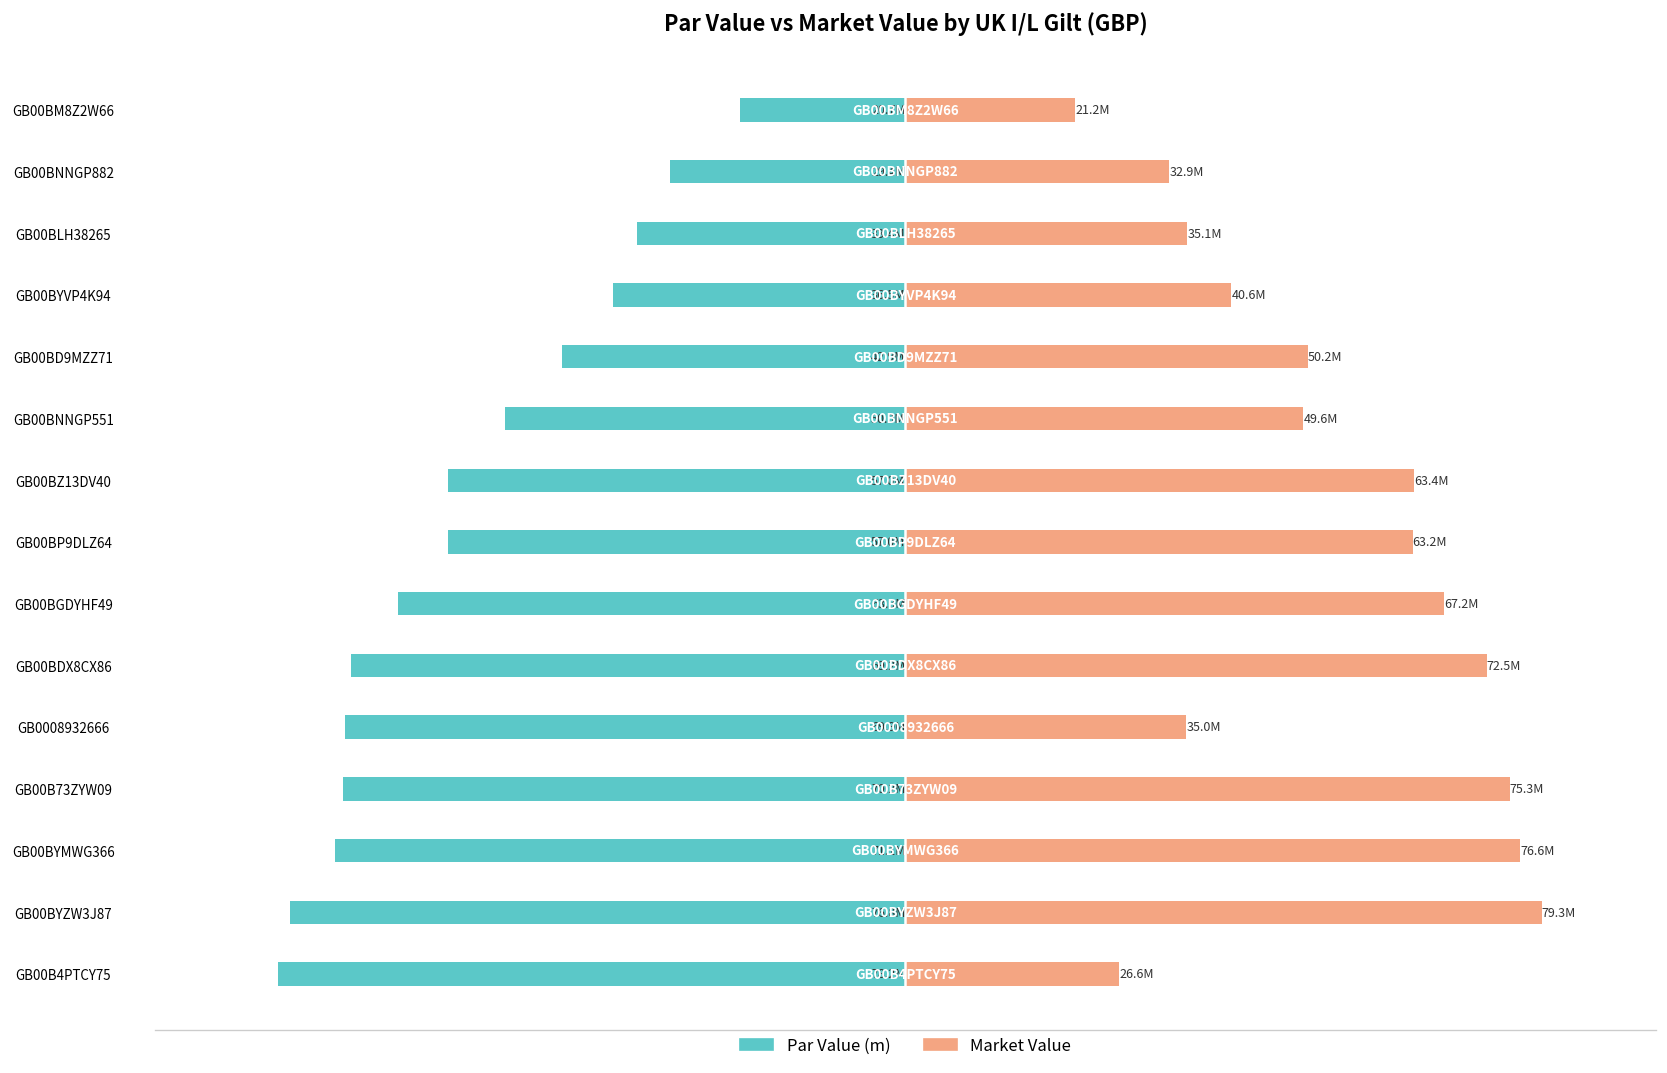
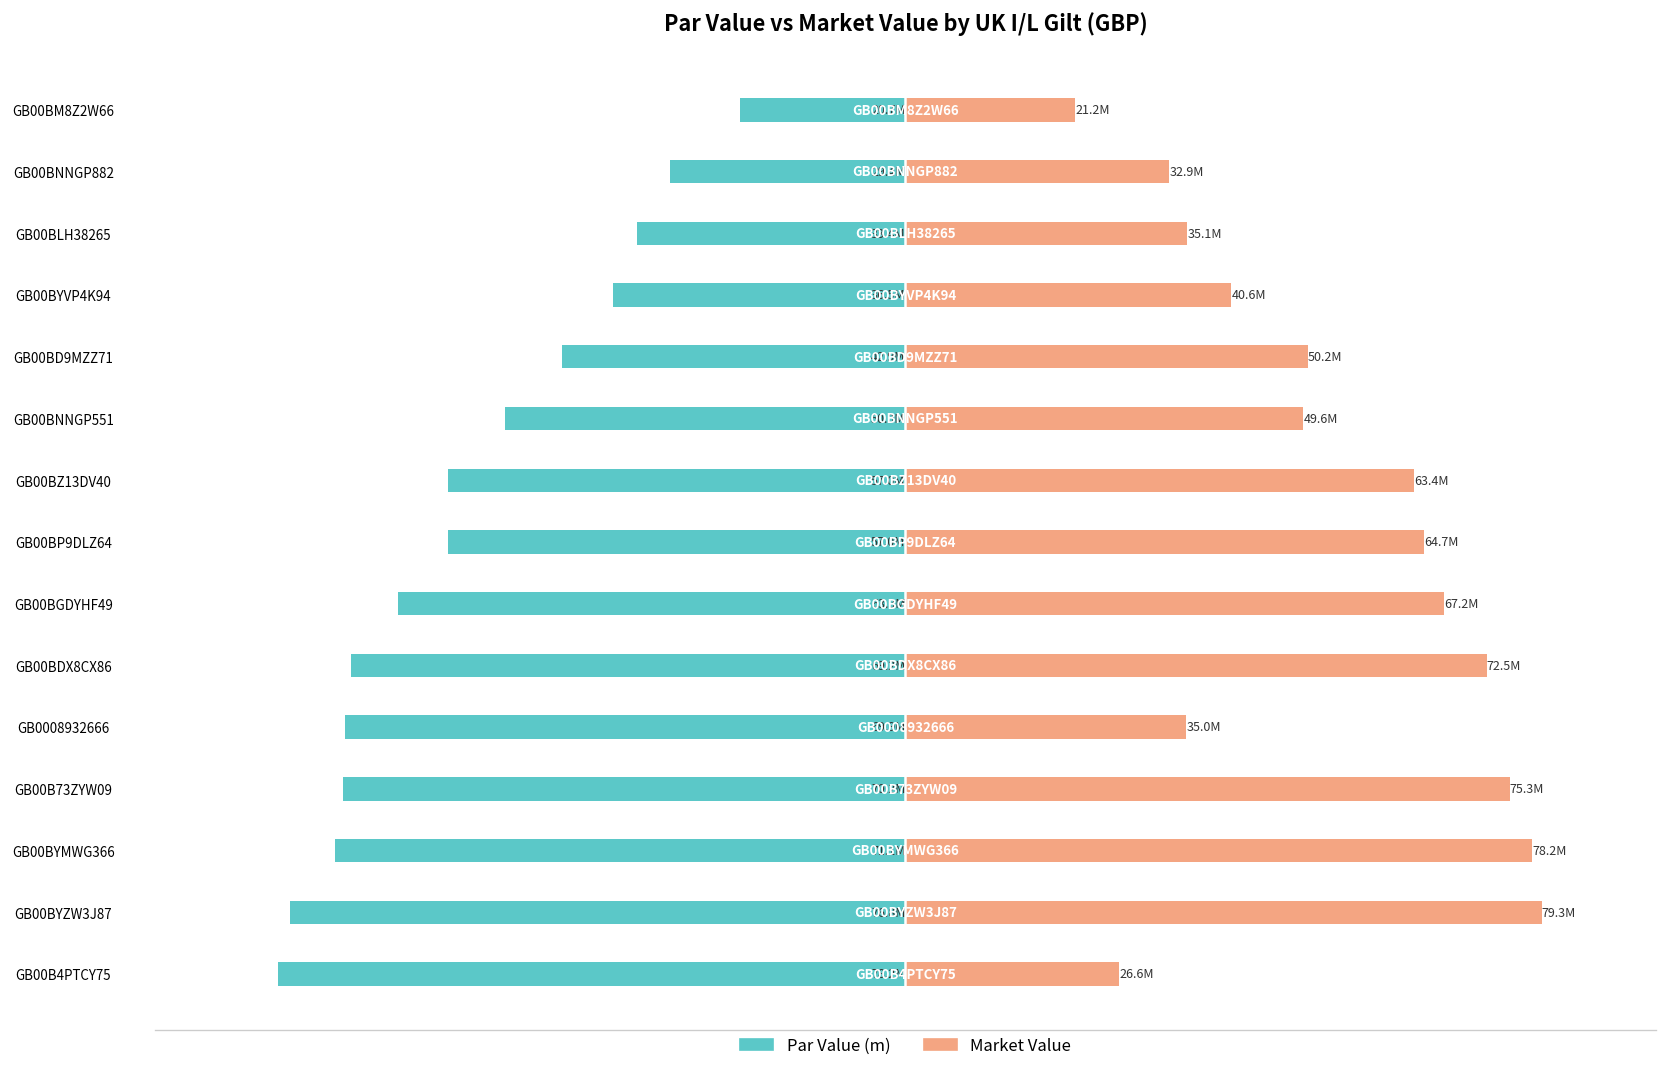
Market Value, GB00BP9DLZ64: 63.2M -> 64.7M
Market Value, GB00BYMWG366: 76.6M -> 78.2M
